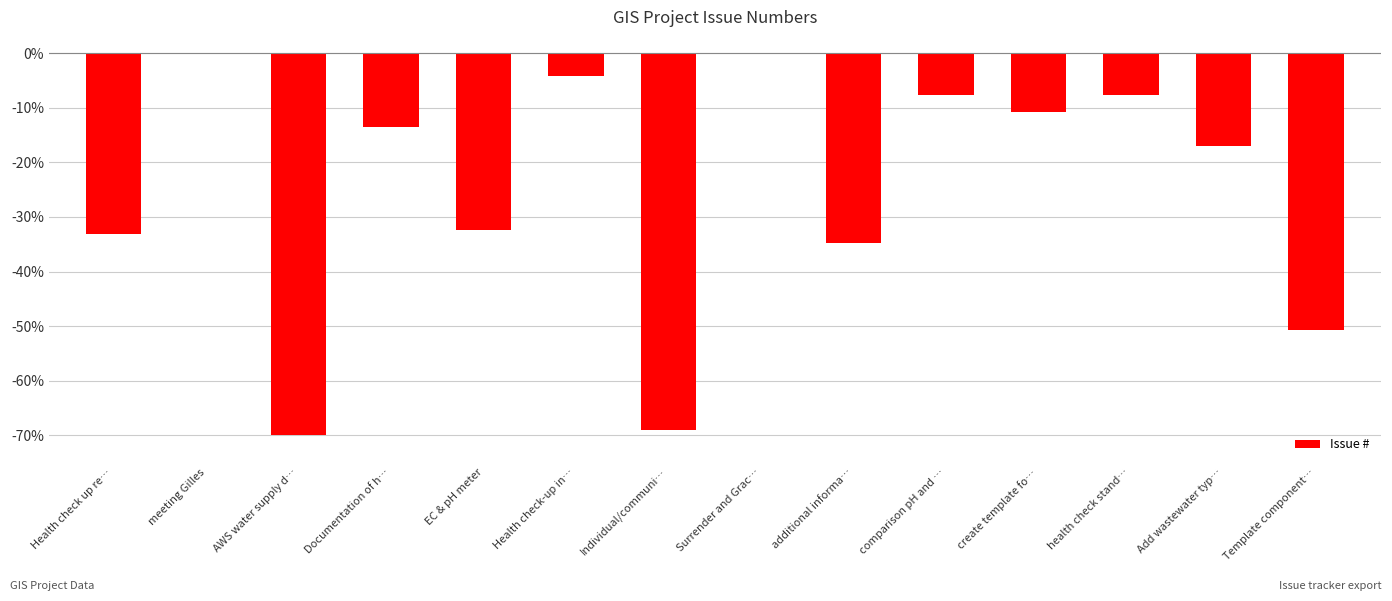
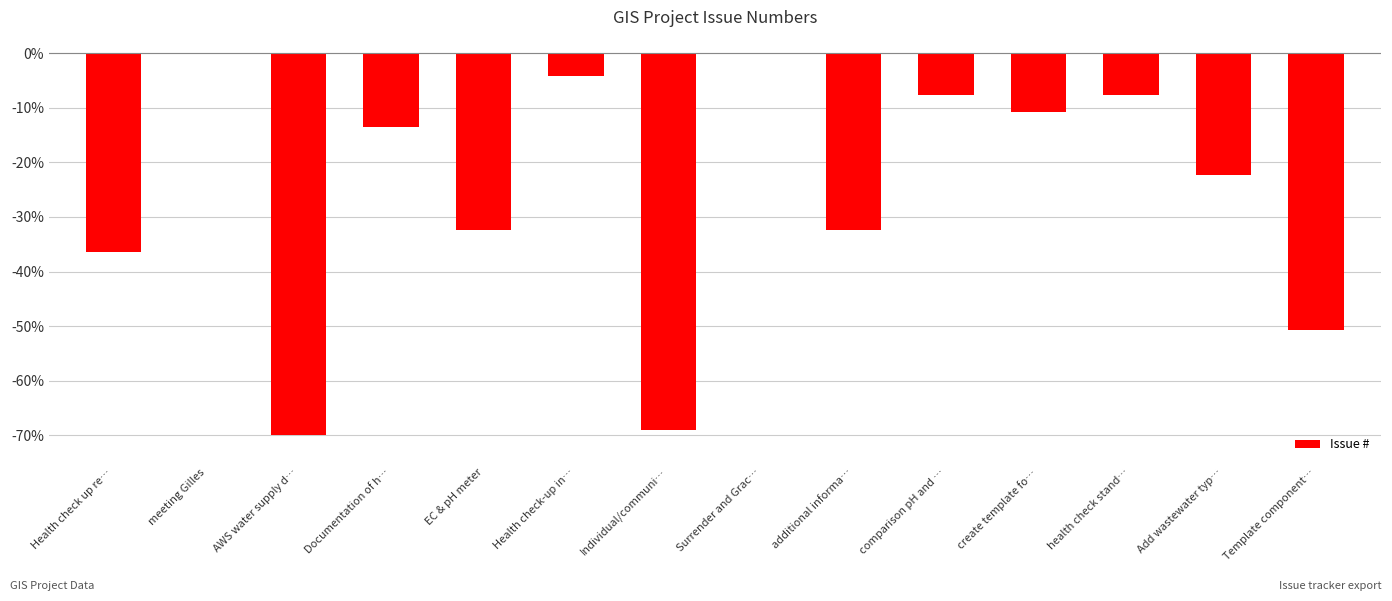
Health check up re…: -33% -> -36%
additional informa…: -35% -> -32%
Add wastewater typ…: -17% -> -22%
